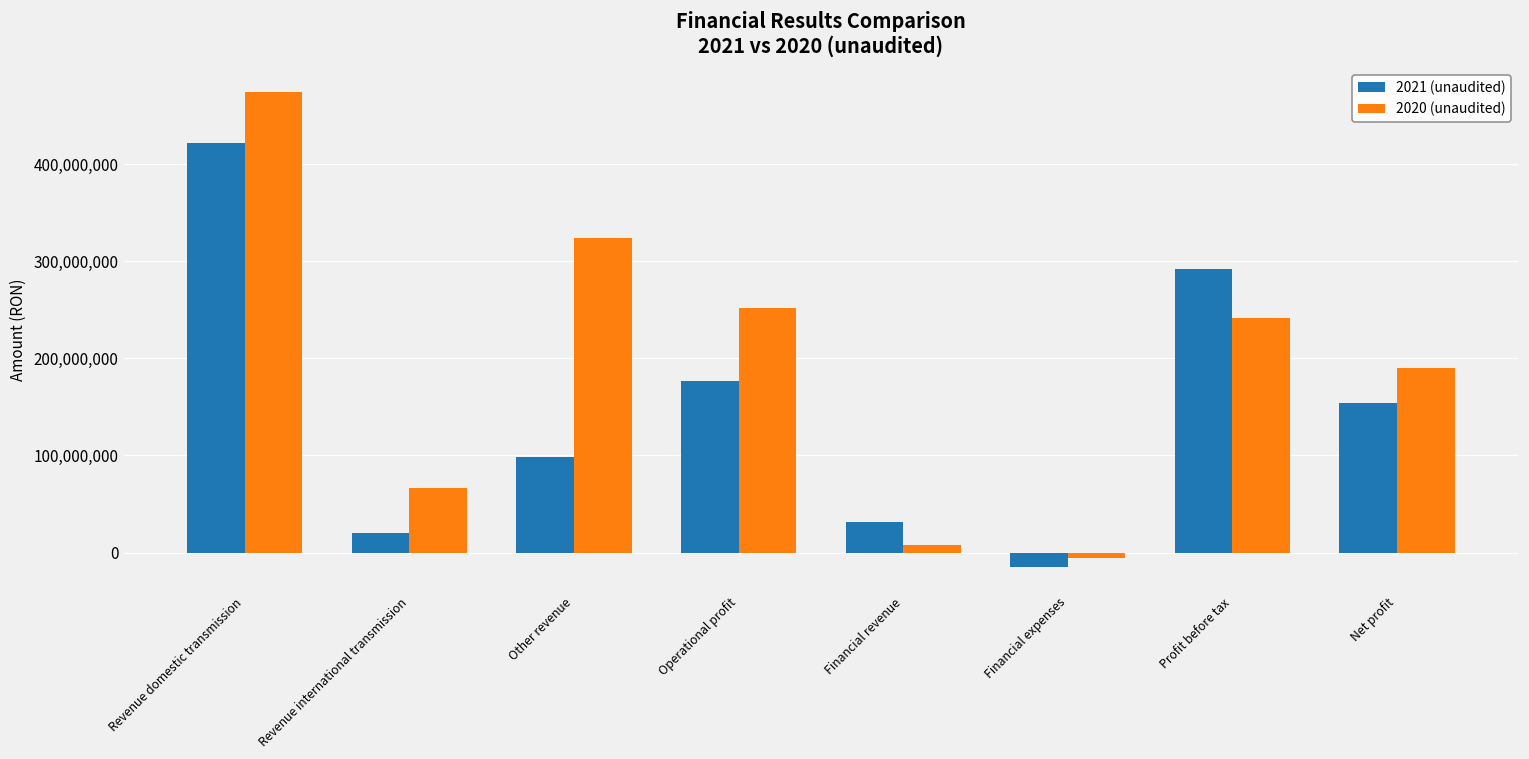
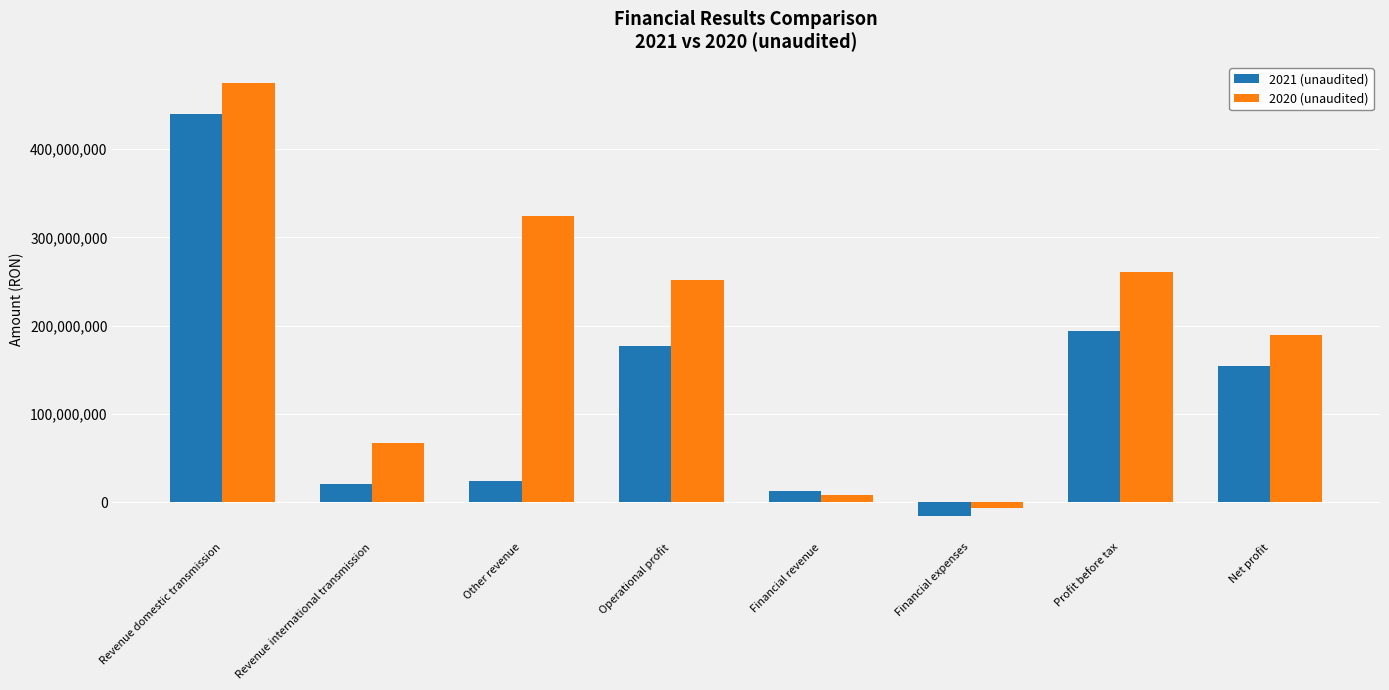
2021 (unaudited), Revenue domestic transmission: 420,000,000 -> 440,000,000
2021 (unaudited), Other revenue: 100,000,000 -> 20,000,000
2021 (unaudited), Financial revenue: 30,000,000 -> 10,000,000
2021 (unaudited), Profit before tax: 290,000,000 -> 190,000,000
2020 (unaudited), Profit before tax: 240,000,000 -> 260,000,000
